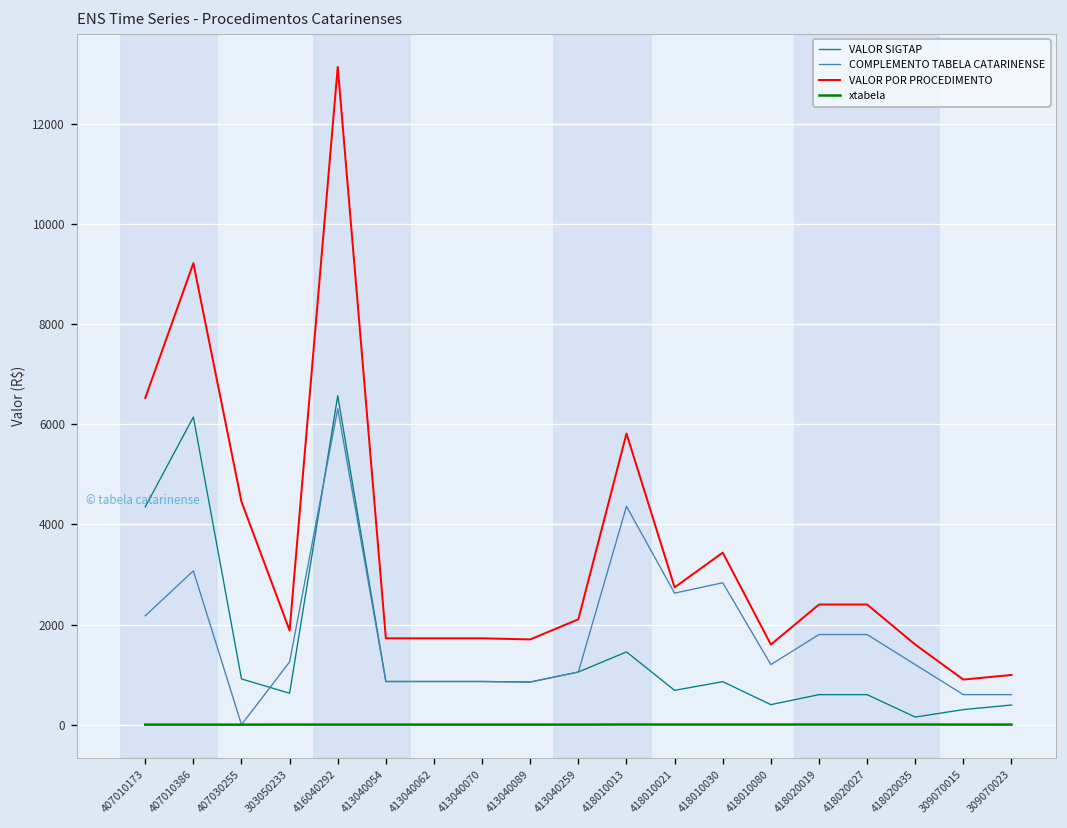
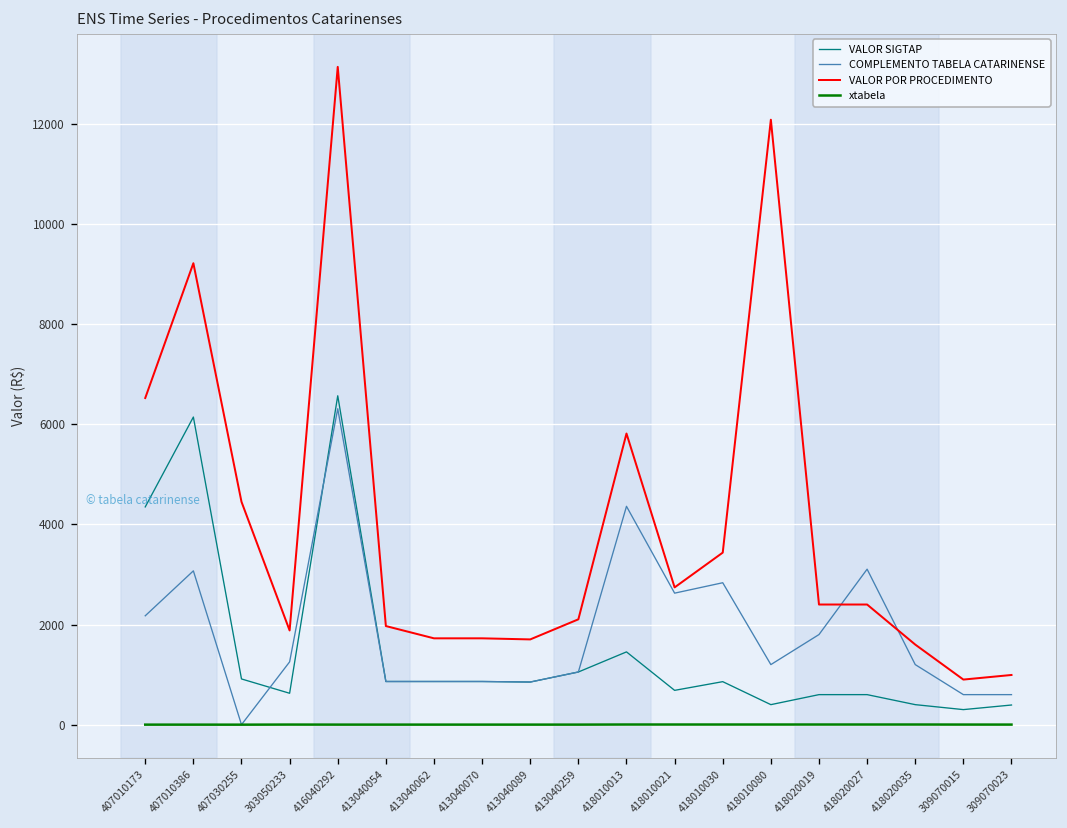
VALOR POR PROCEDIMENTO, 413040054: 1700 -> 2000
VALOR POR PROCEDIMENTO, 418010080: 1600 -> 12100
COMPLEMENTO TABELA CATARINENSE, 418020027: 1800 -> 3100
VALOR SIGTAP, 418020035: 200 -> 400
